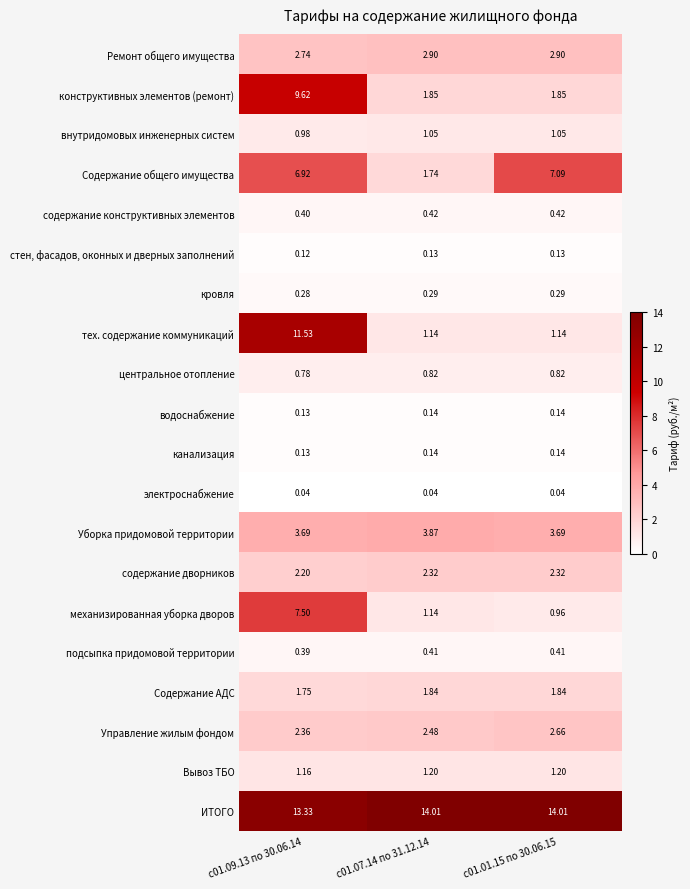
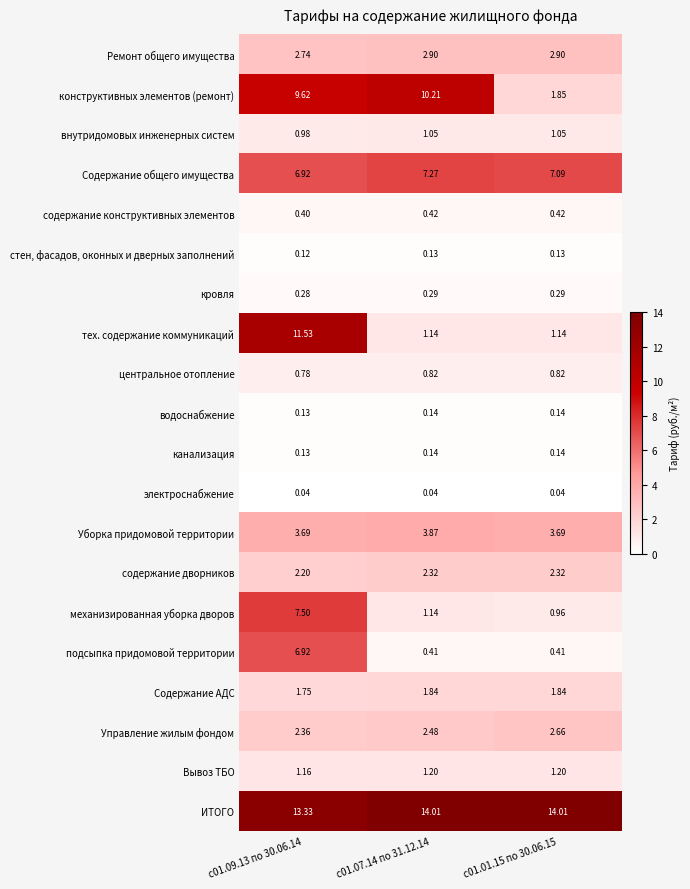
конструктивных элементов (ремонт), с01.07.14 по 31.12.14: 1.85 -> 10.21
Содержание общего имущества, с01.07.14 по 31.12.14: 1.74 -> 7.27
подсыпка придомовой территории, с01.09.13 по 30.06.14: 0.39 -> 6.92
